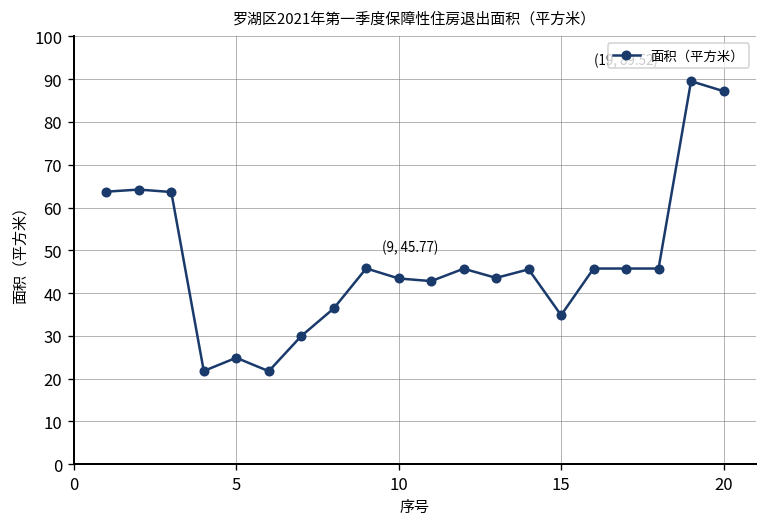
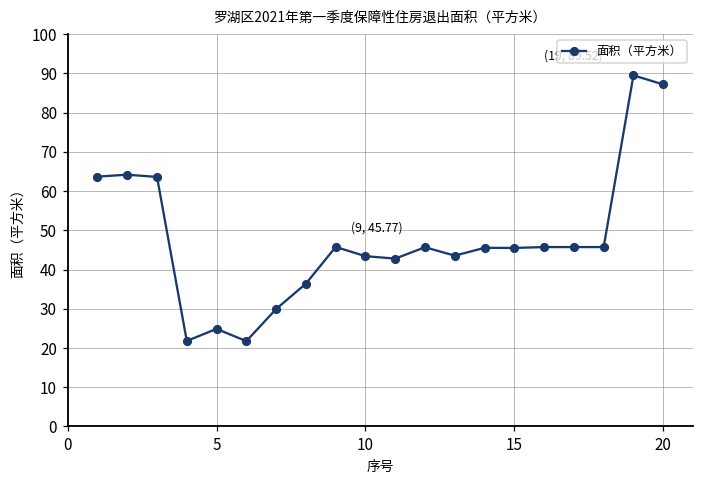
15: 35 -> 46
